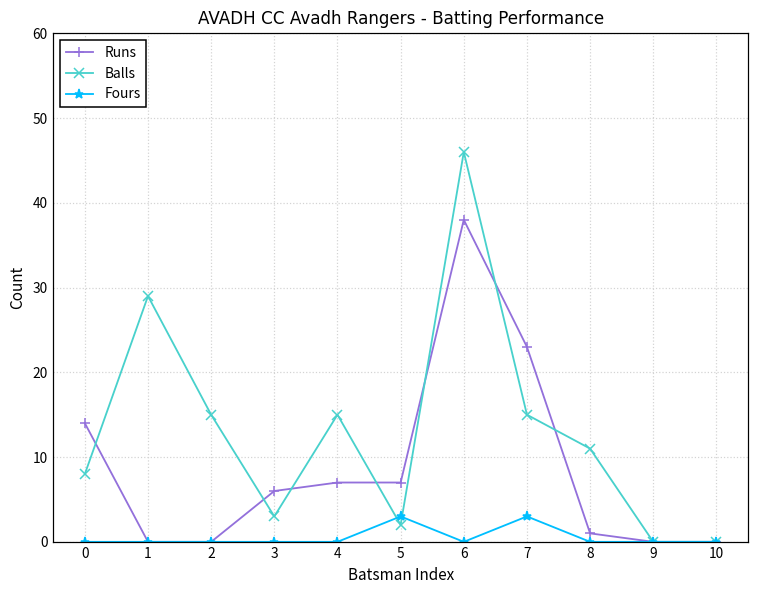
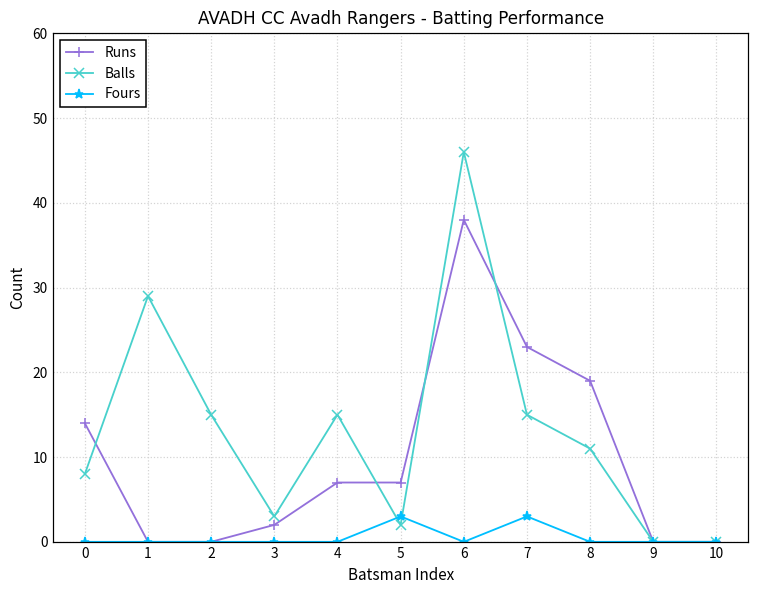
Runs, 3: 6 -> 2
Runs, 8: 1 -> 19
